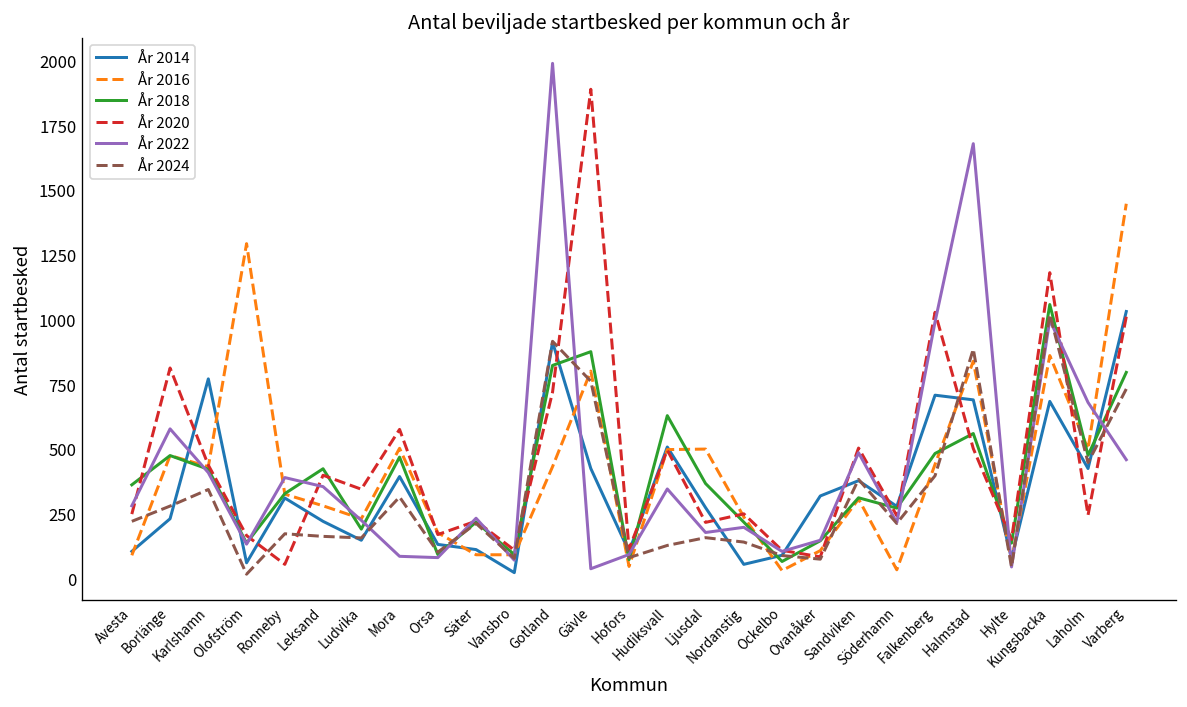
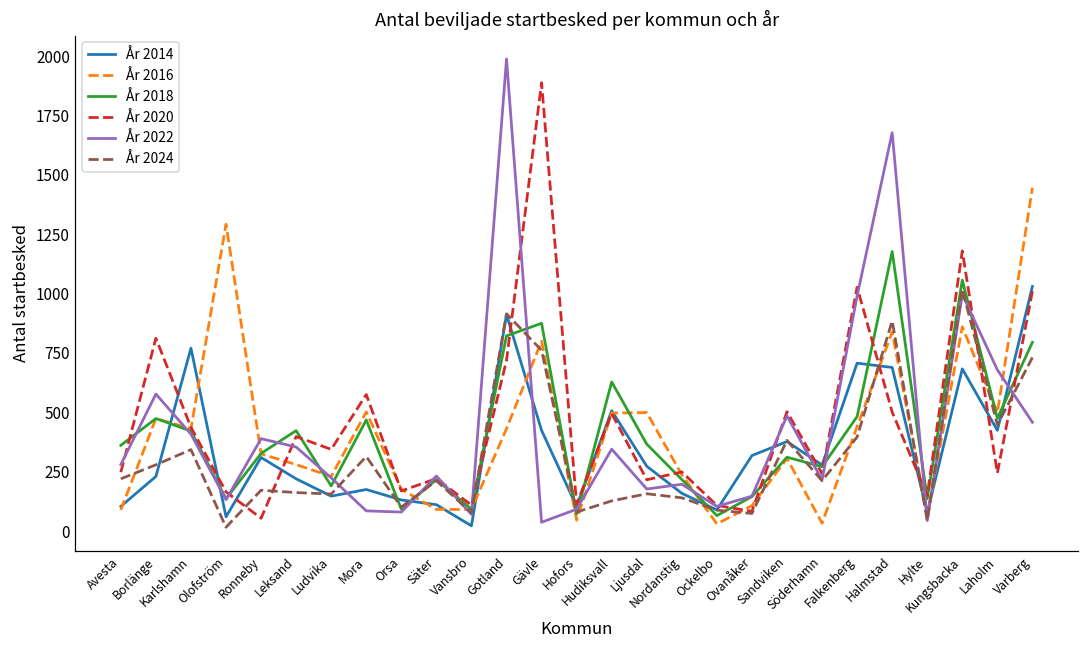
År 2014, Mora: 390 -> 180
År 2014, Nordanstig: 50 -> 160
År 2018, Halmstad: 560 -> 1180
